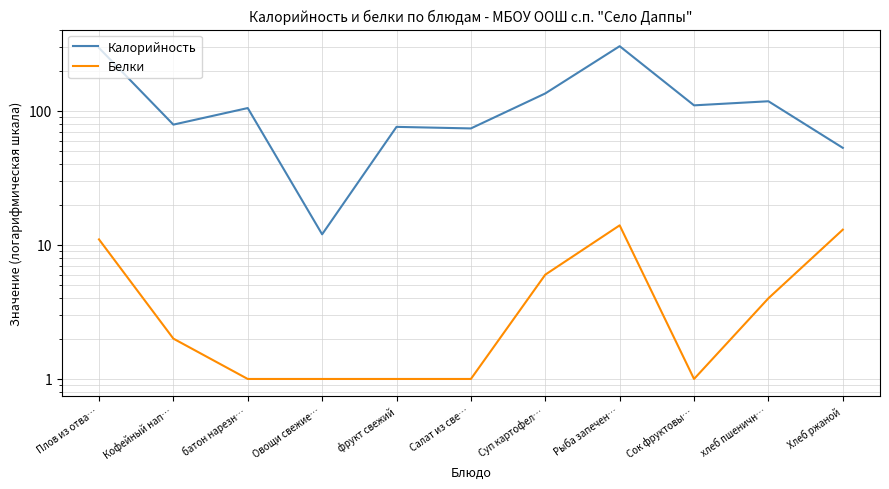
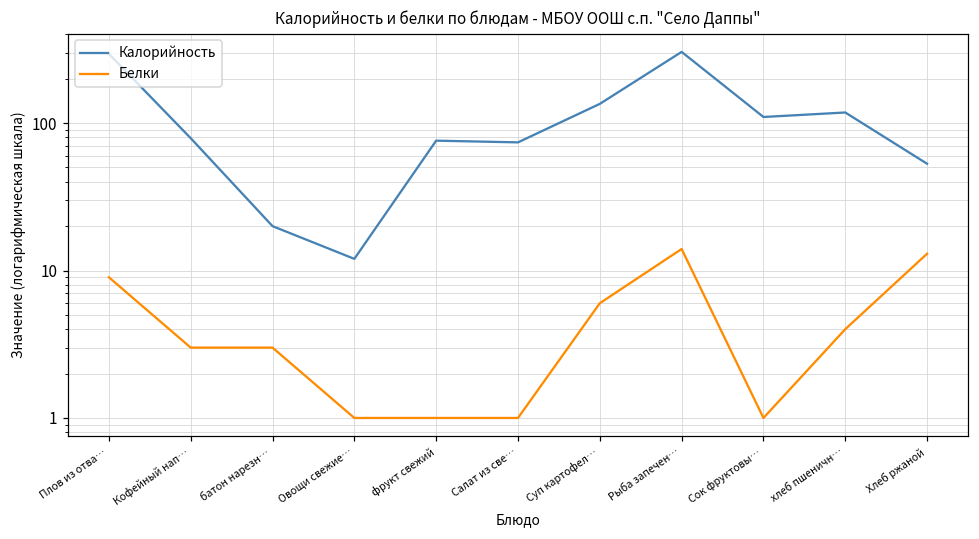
Белки, Плов из отва…: 11 -> 9
Белки, Кофейный нап…: 2 -> 3
Калорийность, батон нарезн…: 110 -> 20
Белки, батон нарезн…: 1 -> 3
